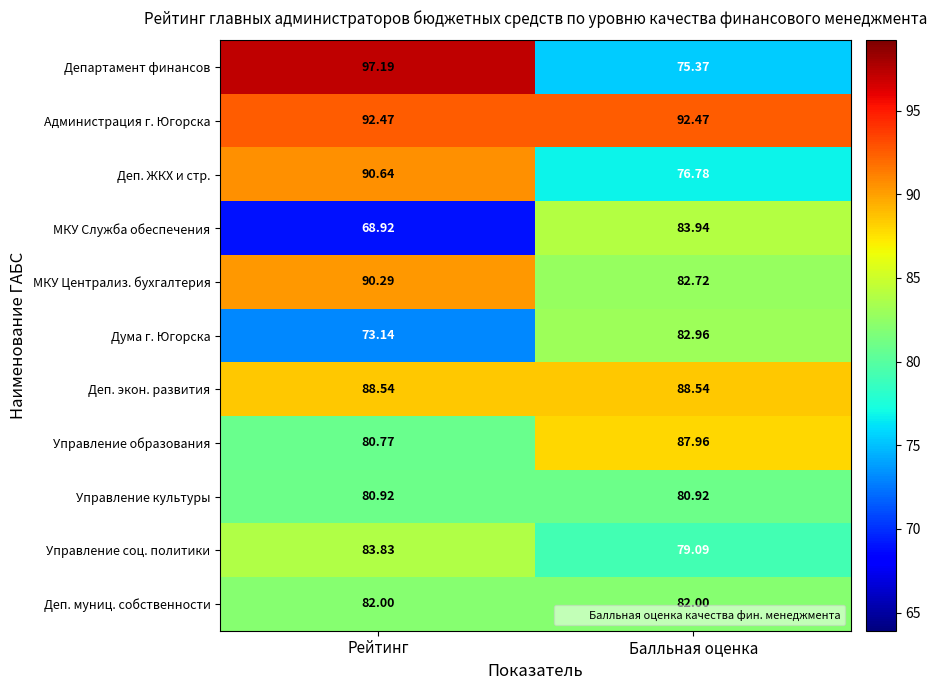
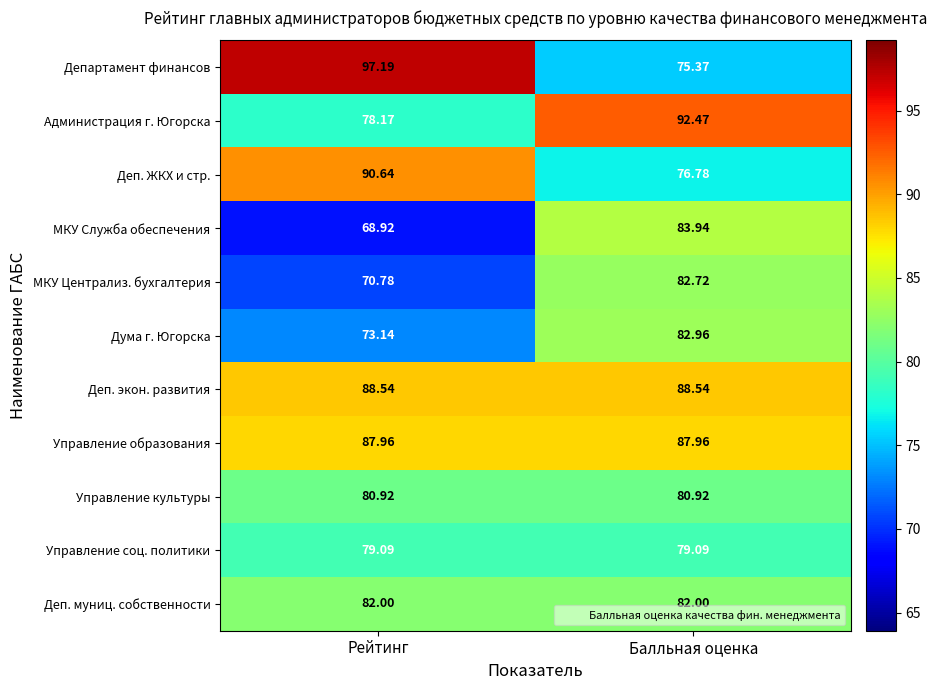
Администрация г. Югорска, Рейтинг: 92.47 -> 78.17
МКУ Централиз. бухгалтерия, Рейтинг: 90.29 -> 70.78
Управление образования, Рейтинг: 80.77 -> 87.96
Управление соц. политики, Рейтинг: 83.83 -> 79.09
